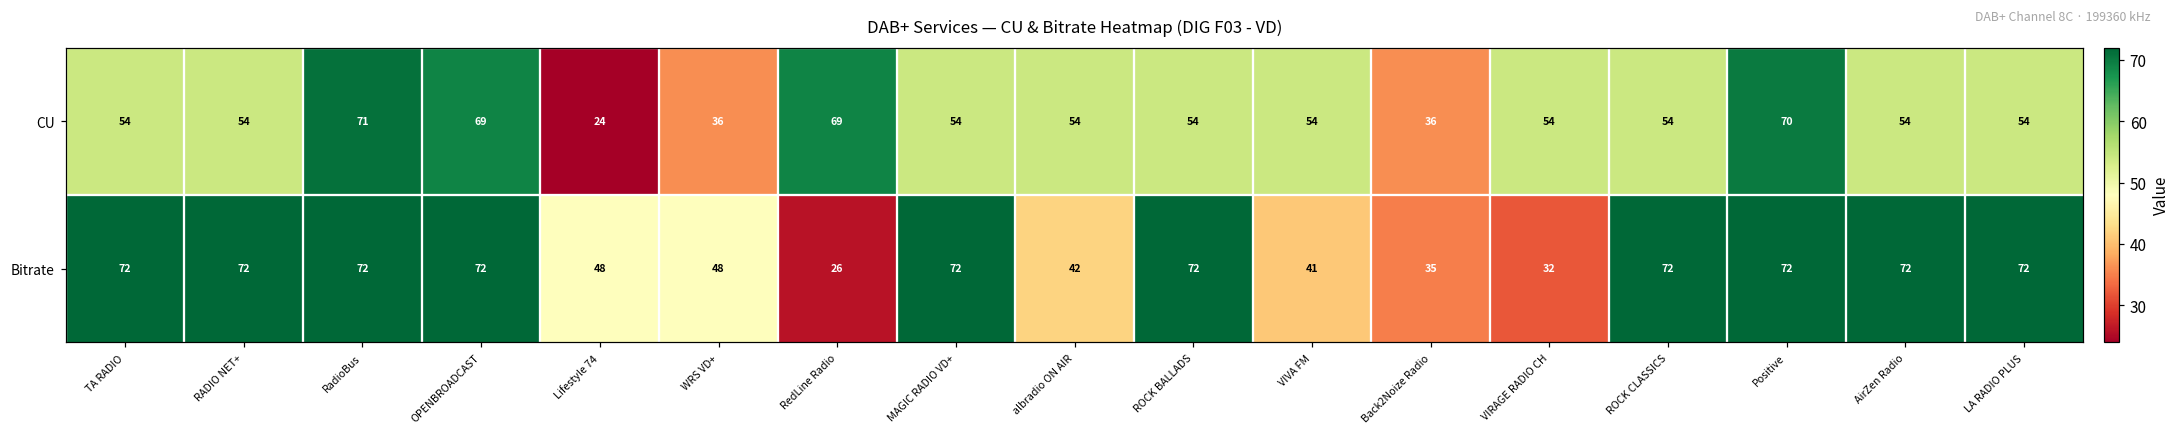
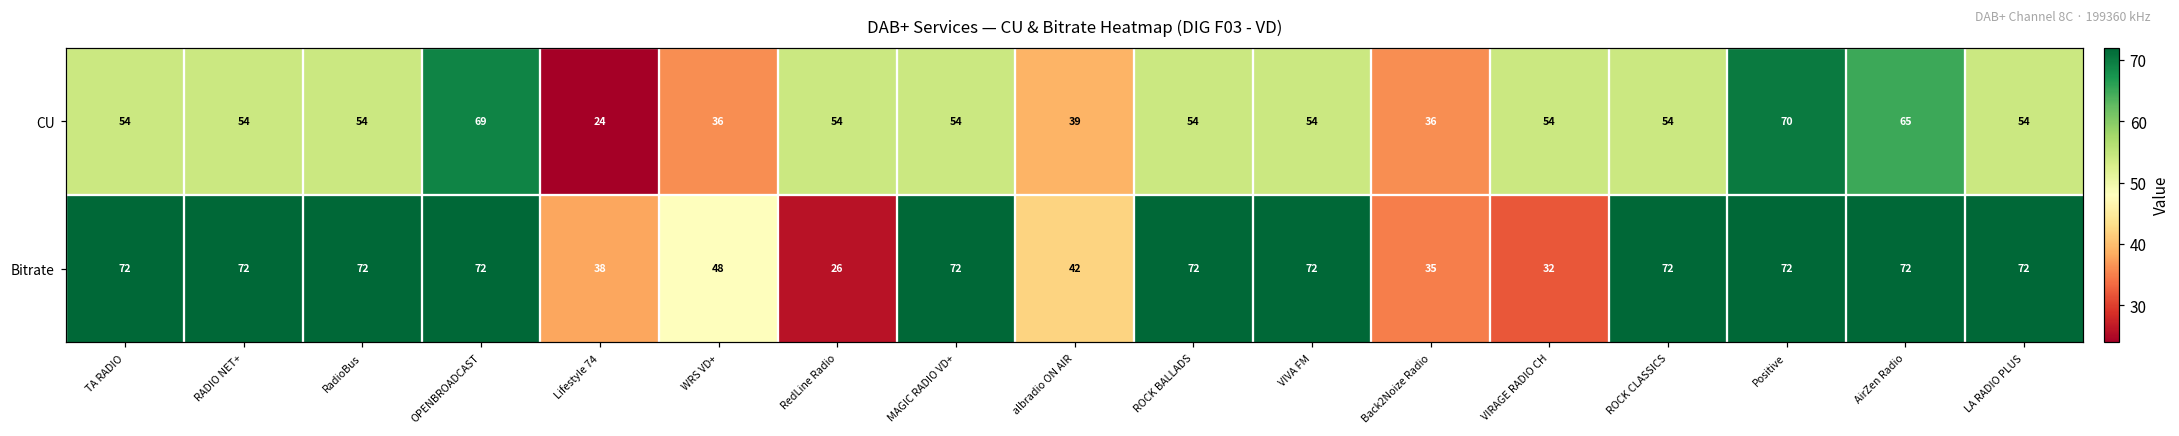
CU, RadioBus: 71 -> 54
CU, RedLine Radio: 69 -> 54
CU, albradio ON AIR: 54 -> 39
CU, AirZen Radio: 54 -> 65
Bitrate, Lifestyle 74: 48 -> 38
Bitrate, VIVA FM: 41 -> 72
